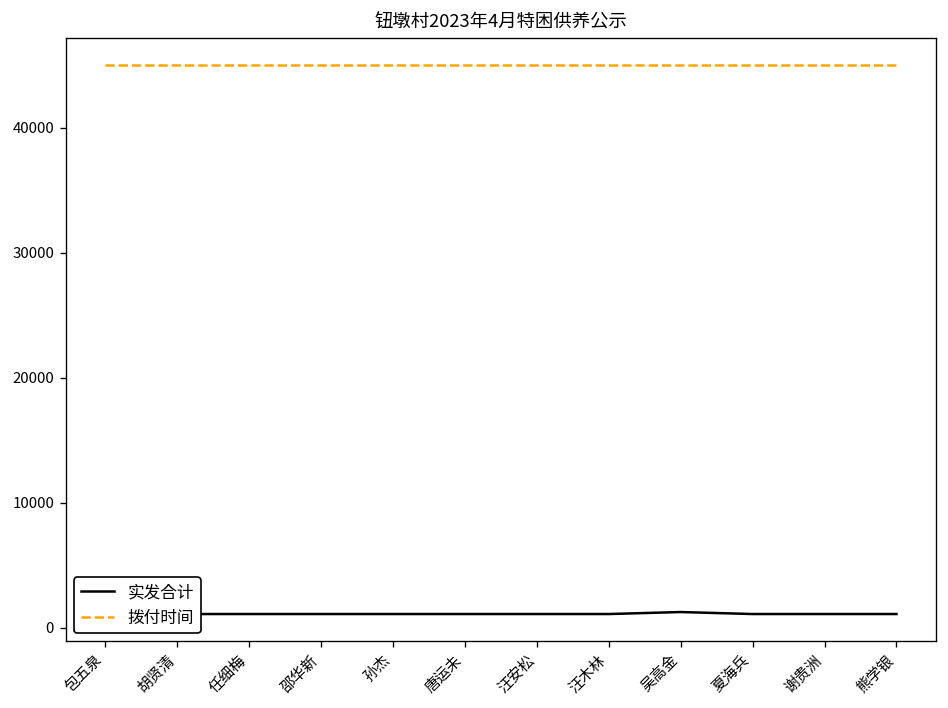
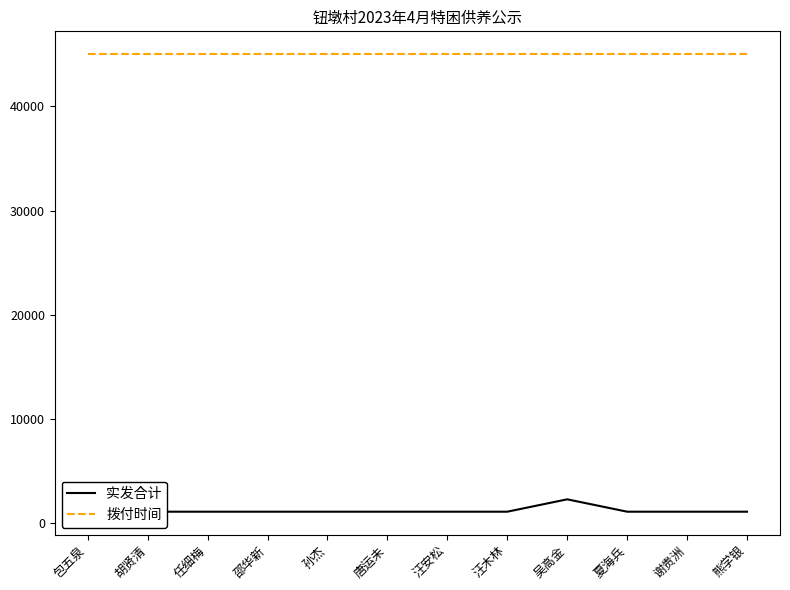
实发合计, 吴高金: 1200 -> 2300
